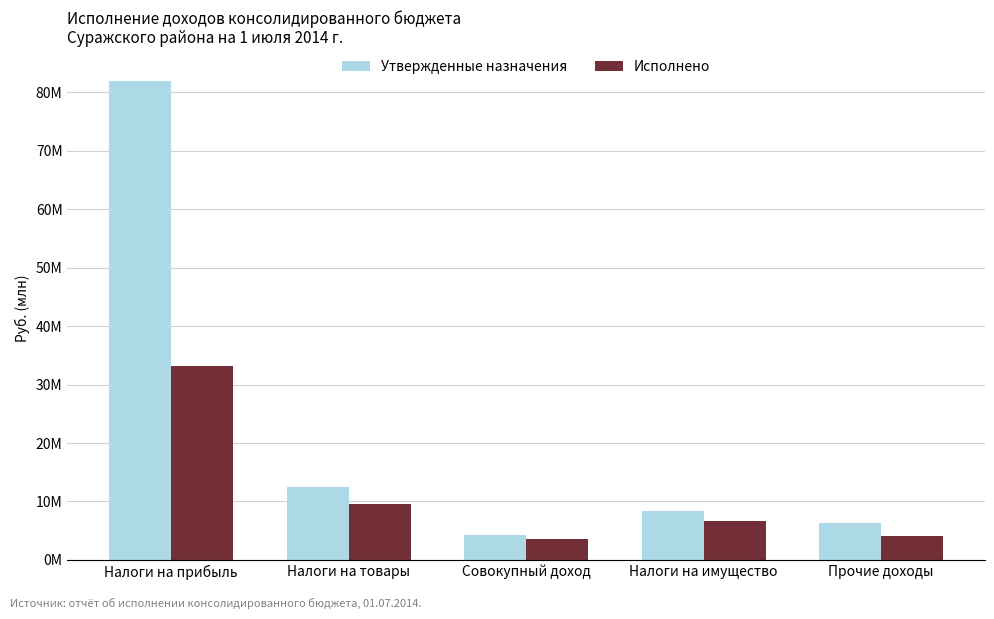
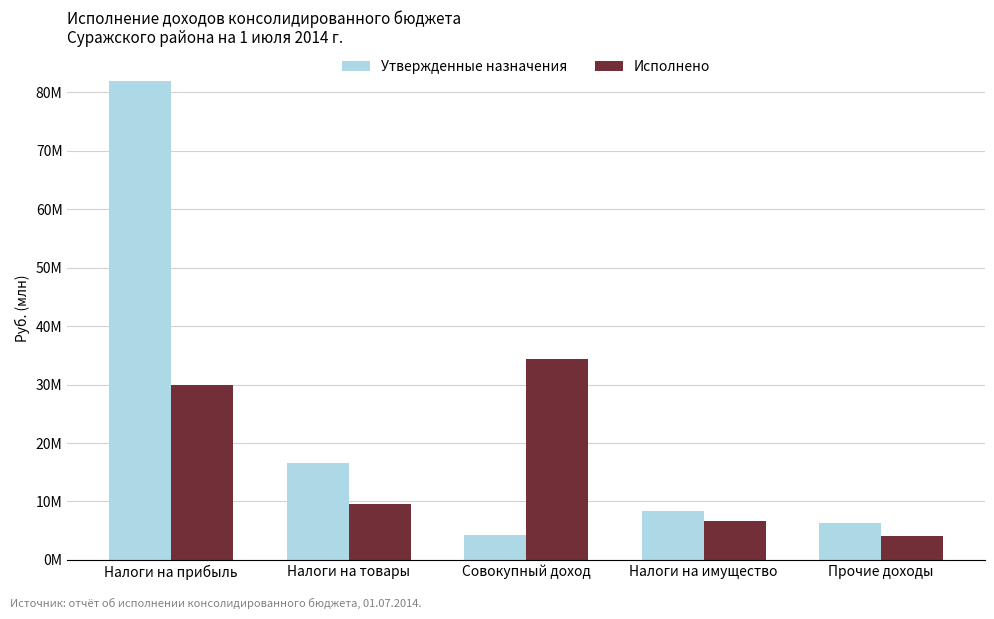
Исполнено, Налоги на прибыль: 33000000 -> 30000000
Утвержденные назначения, Налоги на товары: 12000000 -> 17000000
Исполнено, Совокупный доход: 4000000 -> 34000000
